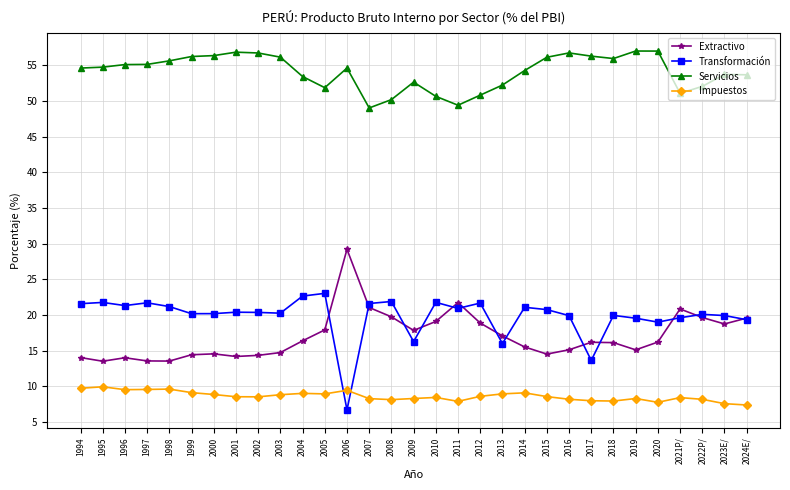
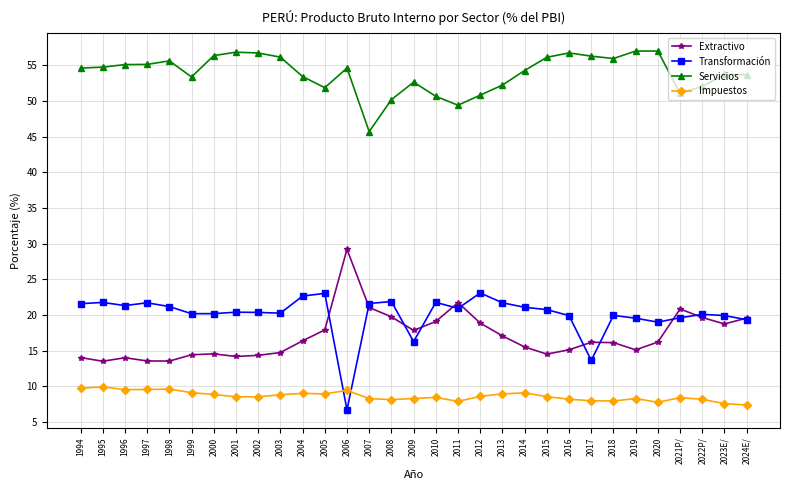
Servicios, 1999: 56 -> 53
Servicios, 2007: 49 -> 46
Transformación, 2012: 22 -> 23
Transformación, 2013: 16 -> 22
